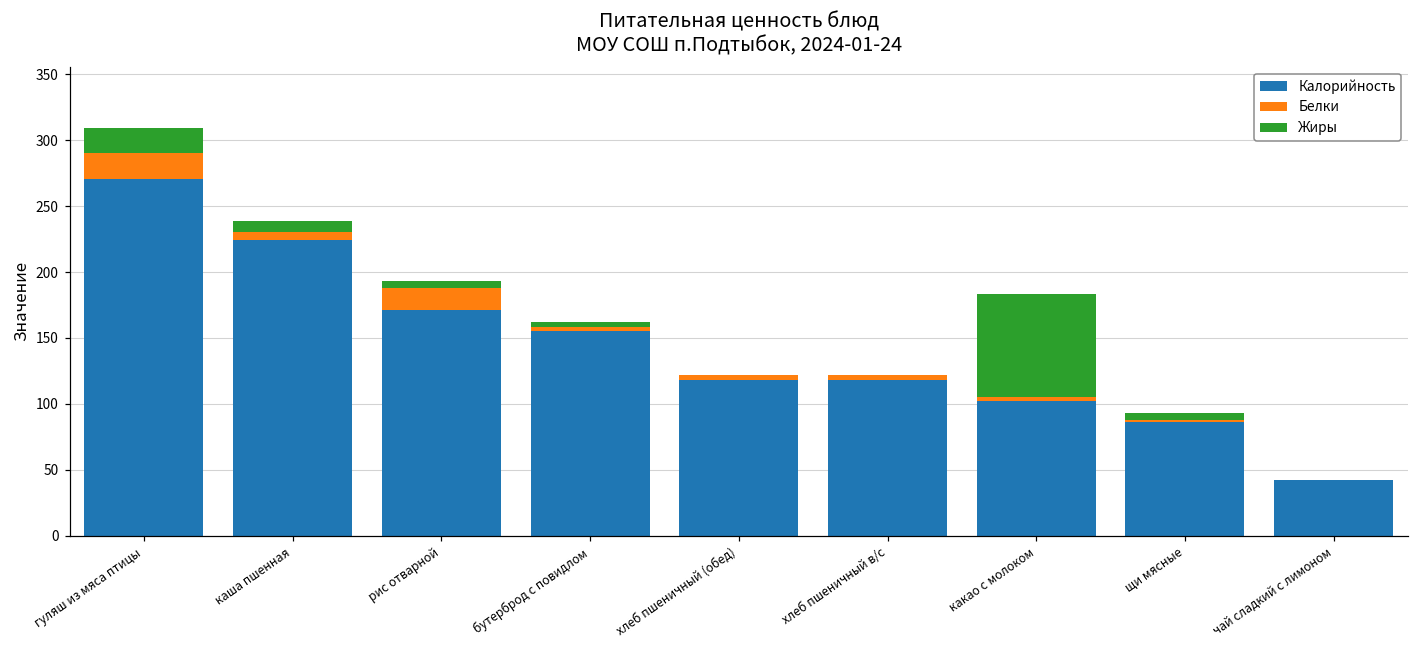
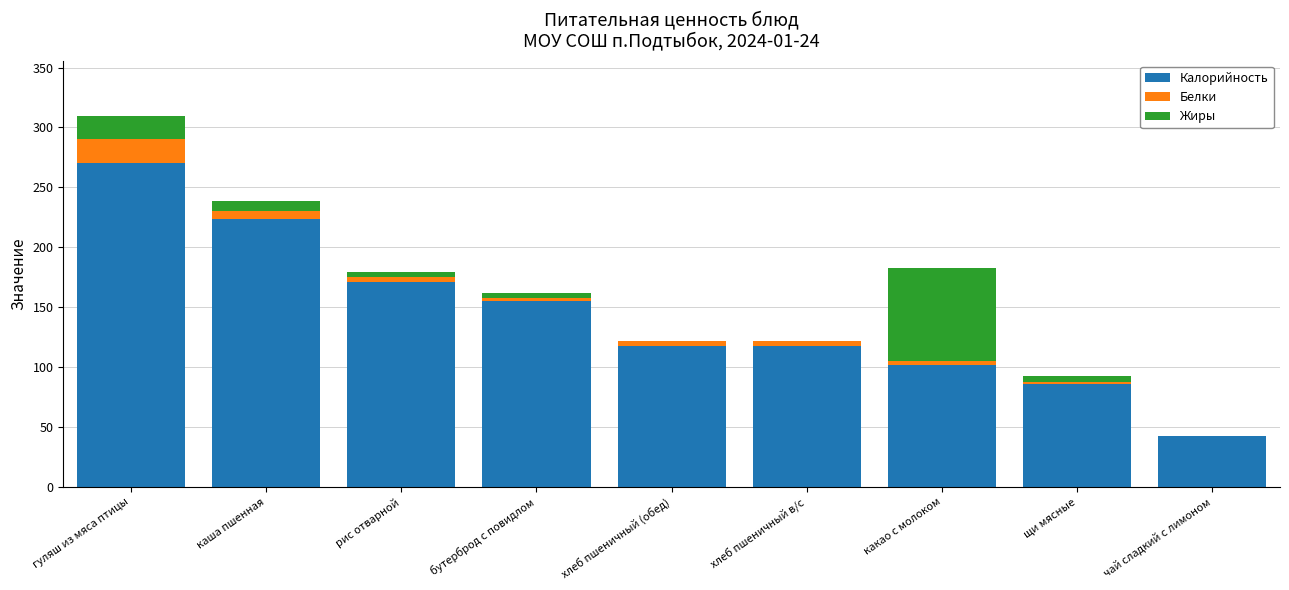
Белки, рис отварной: 17 -> 4
